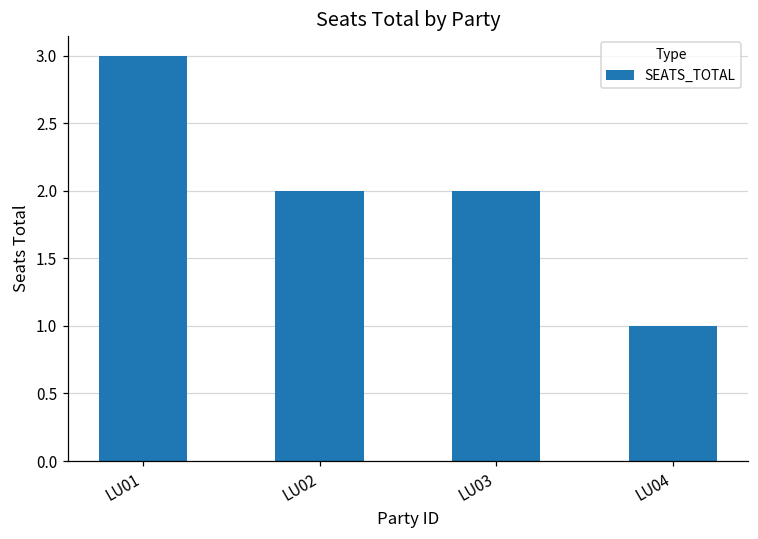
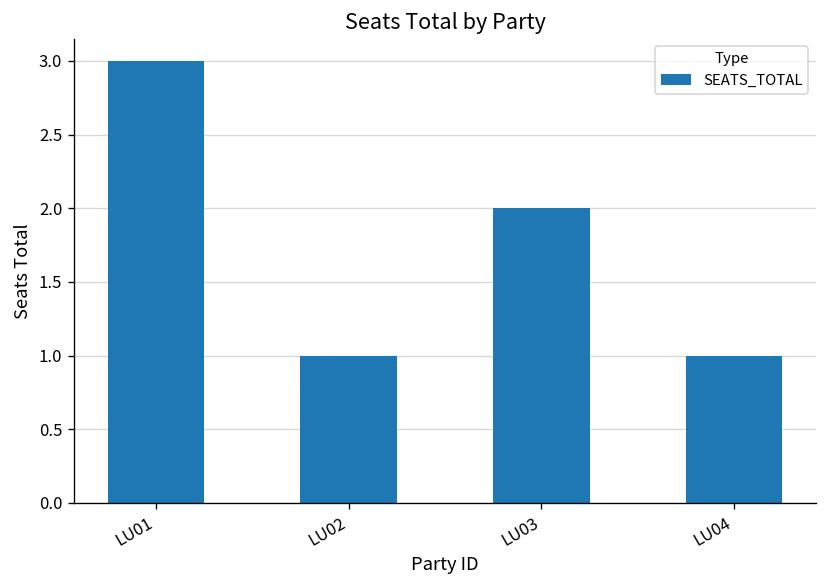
LU02: 2 -> 1
